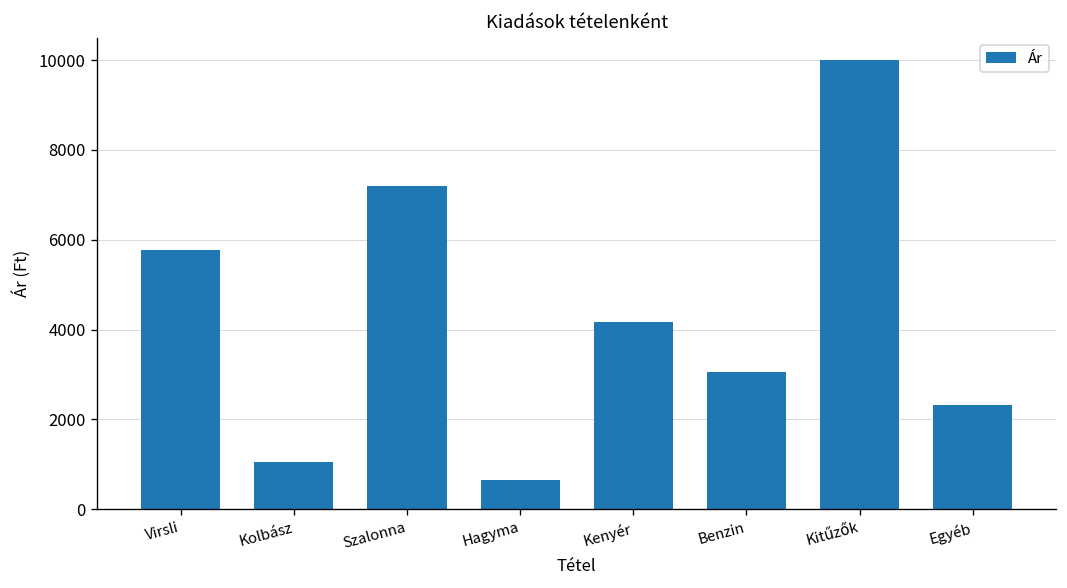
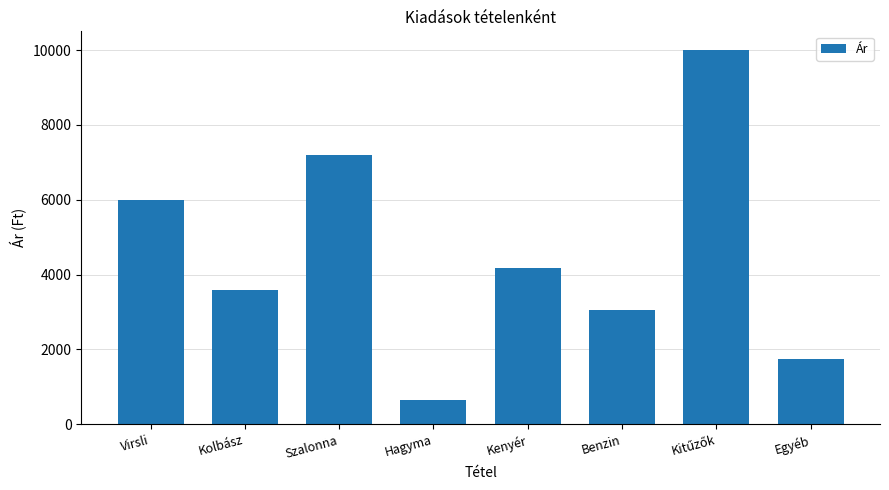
Virsli: 5800 -> 6000
Kolbász: 1100 -> 3600
Egyéb: 2300 -> 1800
